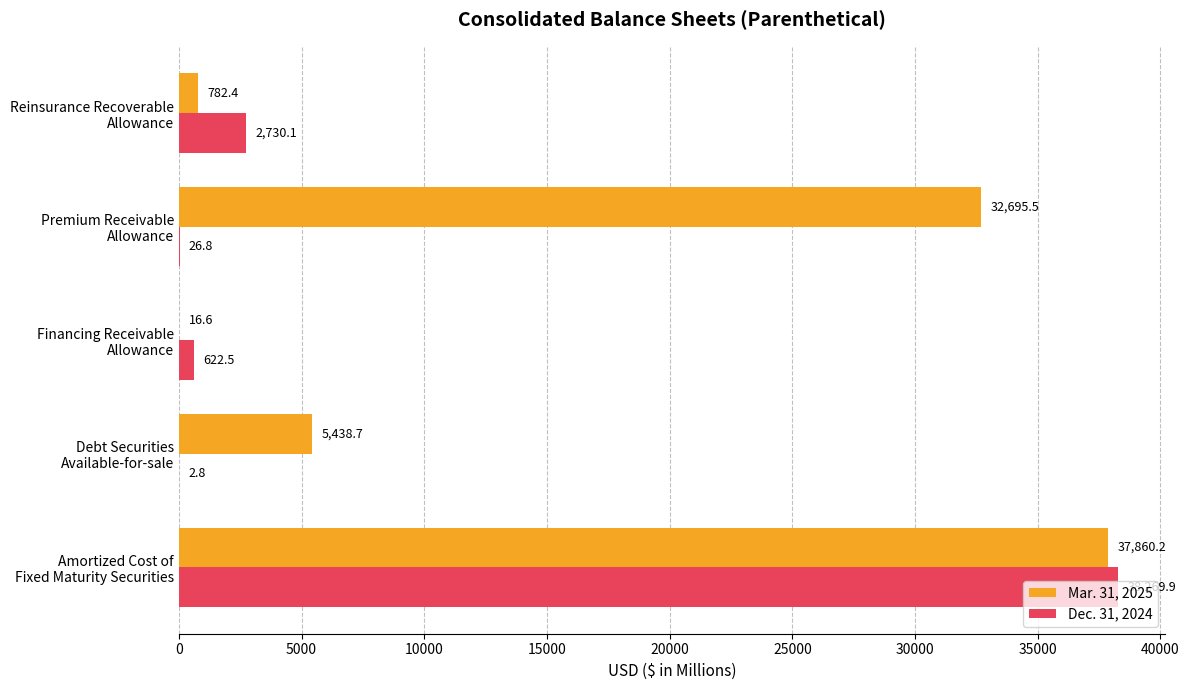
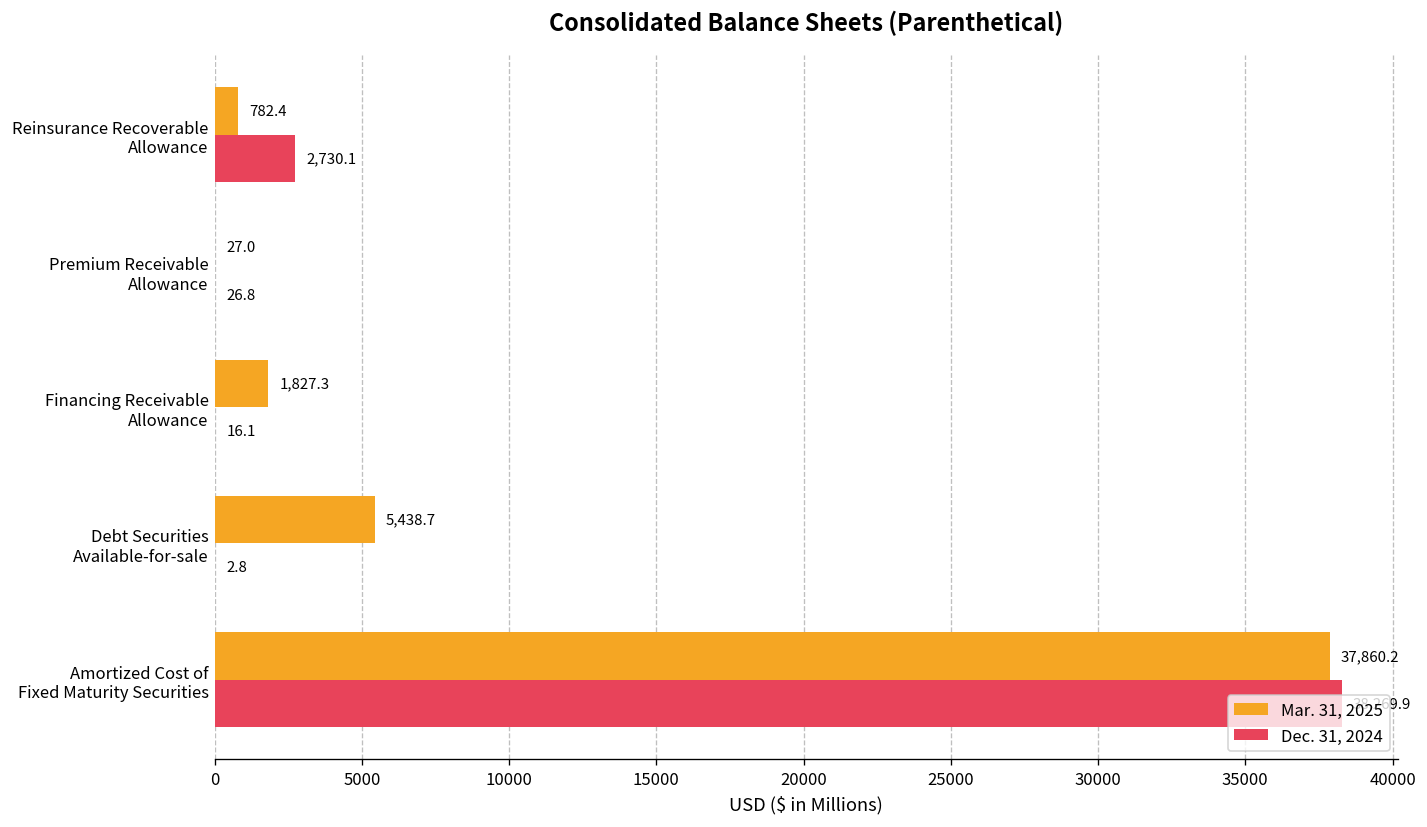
Mar. 31, 2025, Premium Receivable Allowance: 32,695.5 -> 27.0
Mar. 31, 2025, Financing Receivable Allowance: 16.6 -> 1,827.3
Dec. 31, 2024, Financing Receivable Allowance: 622.5 -> 16.1
